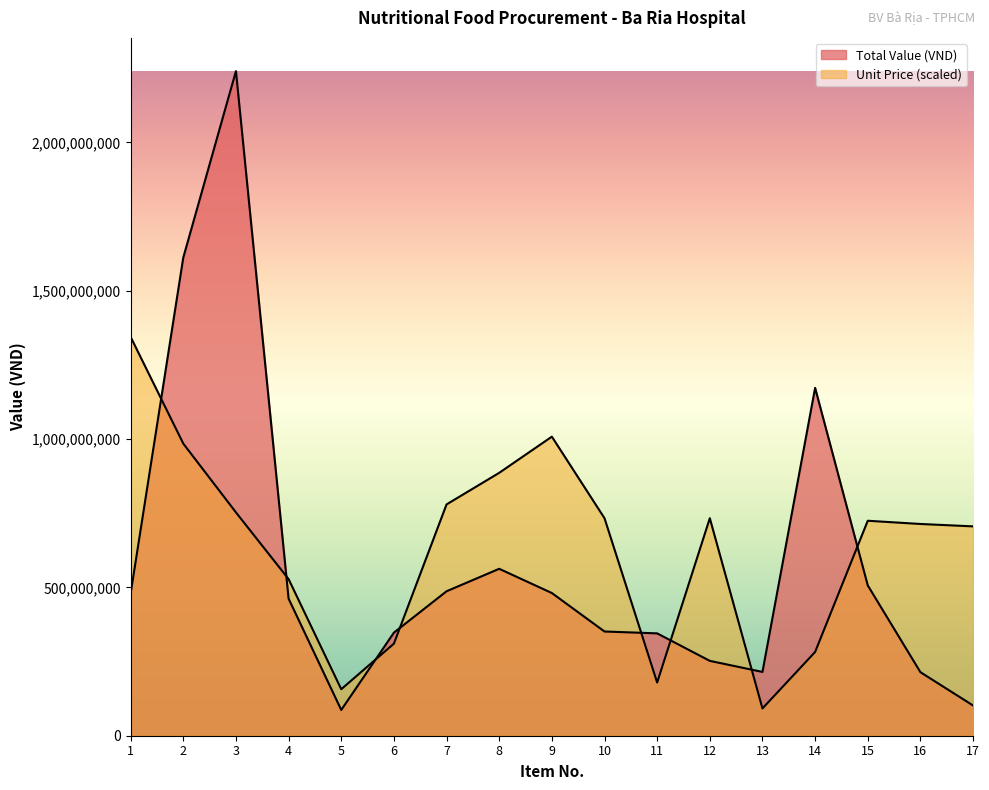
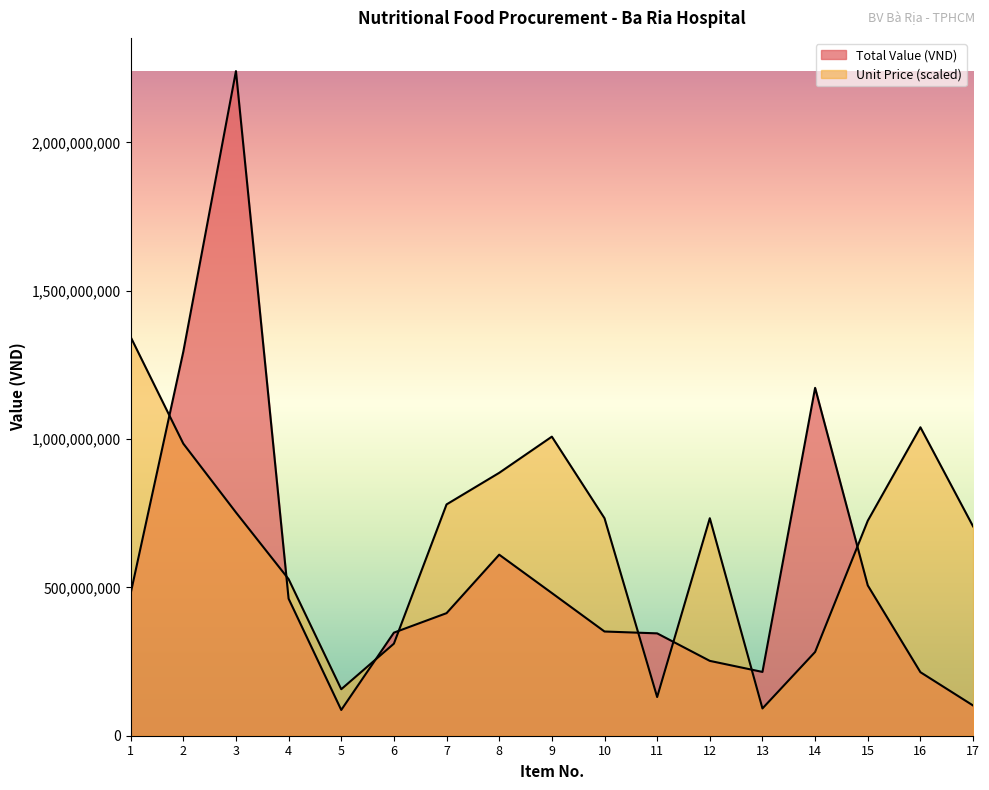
Total Value (VND), 2: 1,610,000,000 -> 1,290,000,000
Total Value (VND), 7: 490,000,000 -> 410,000,000
Total Value (VND), 8: 560,000,000 -> 610,000,000
Unit Price (scaled), 11: 180,000,000 -> 130,000,000
Unit Price (scaled), 16: 710,000,000 -> 1,040,000,000
